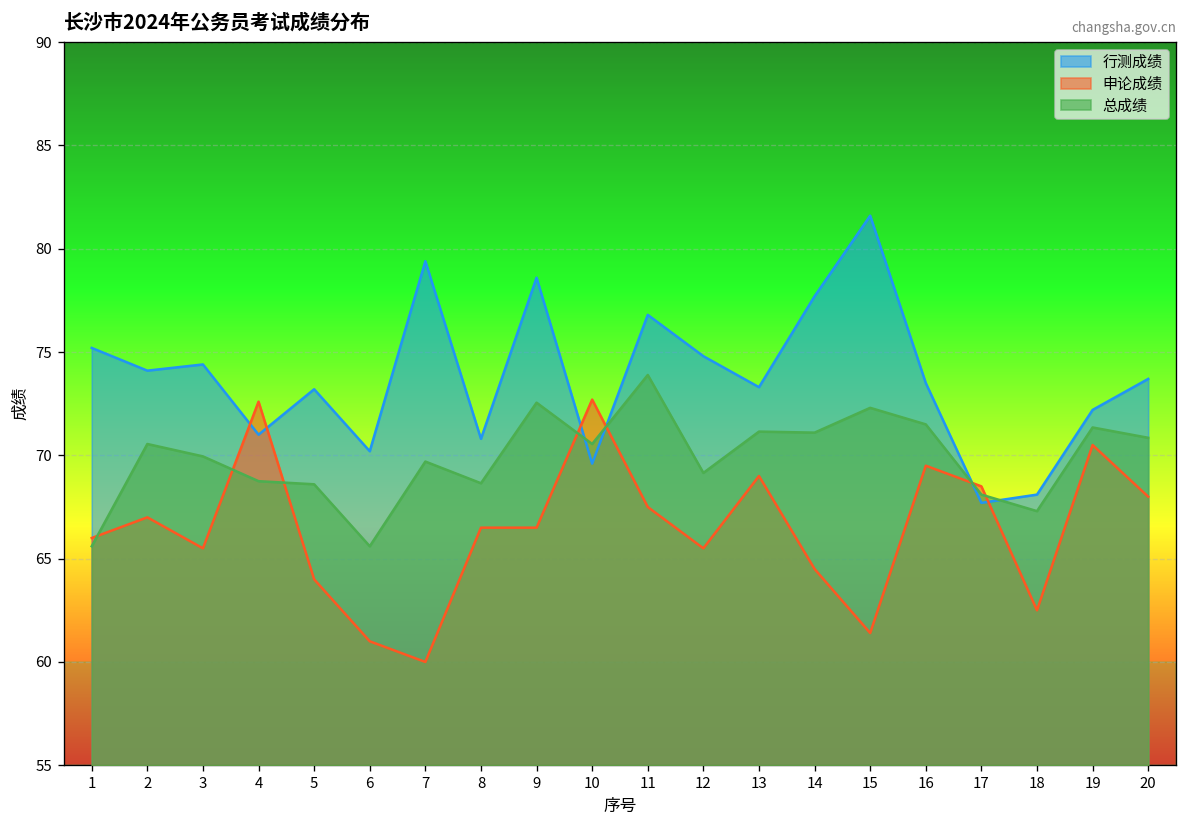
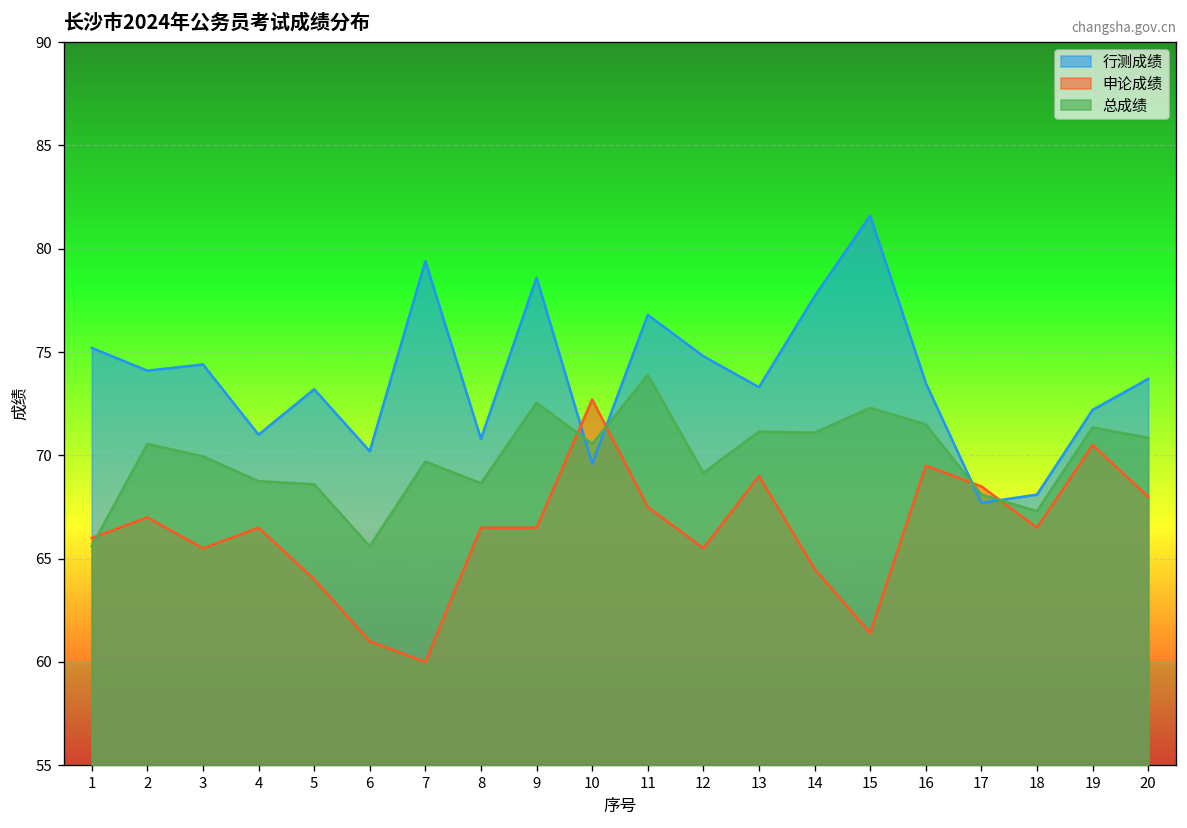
申论成绩, 4: 72.6 -> 66.5
申论成绩, 18: 62.5 -> 66.5
